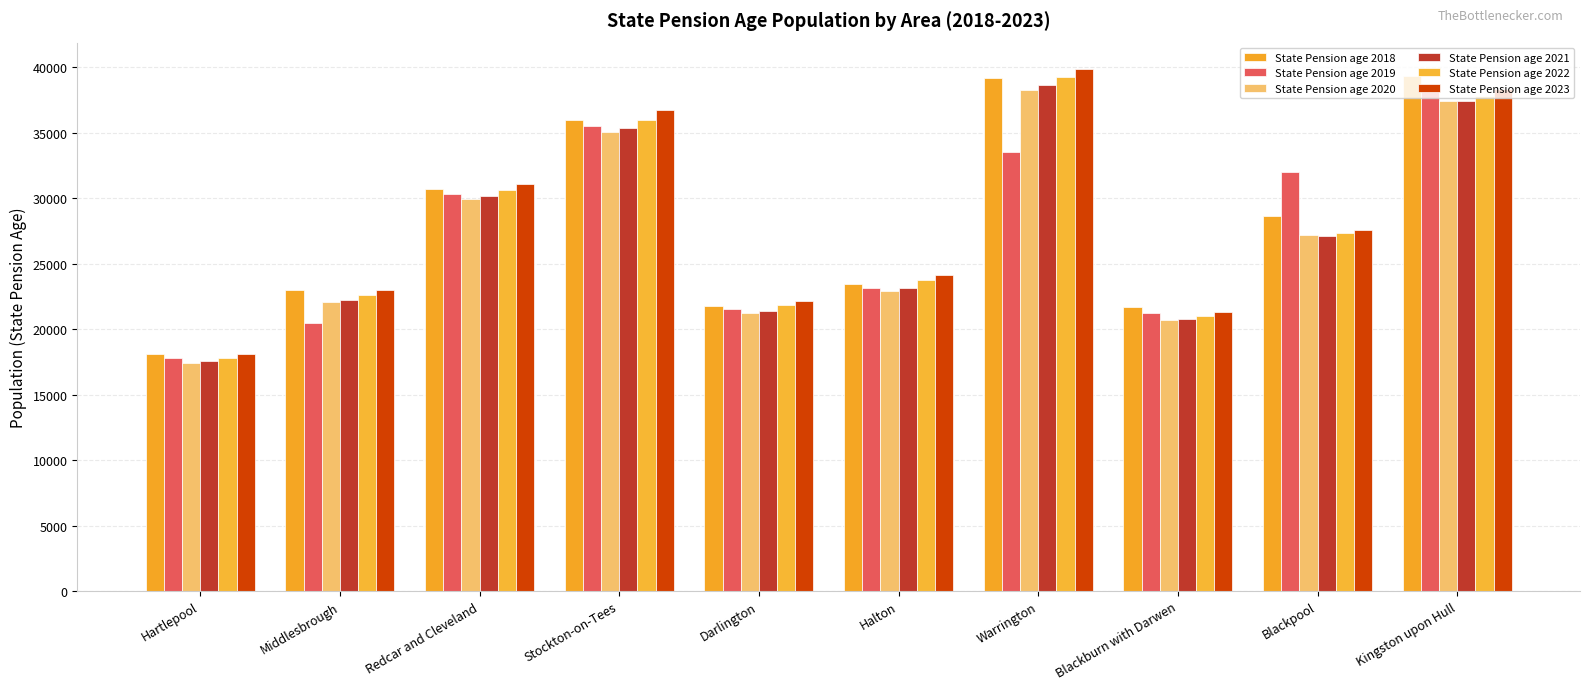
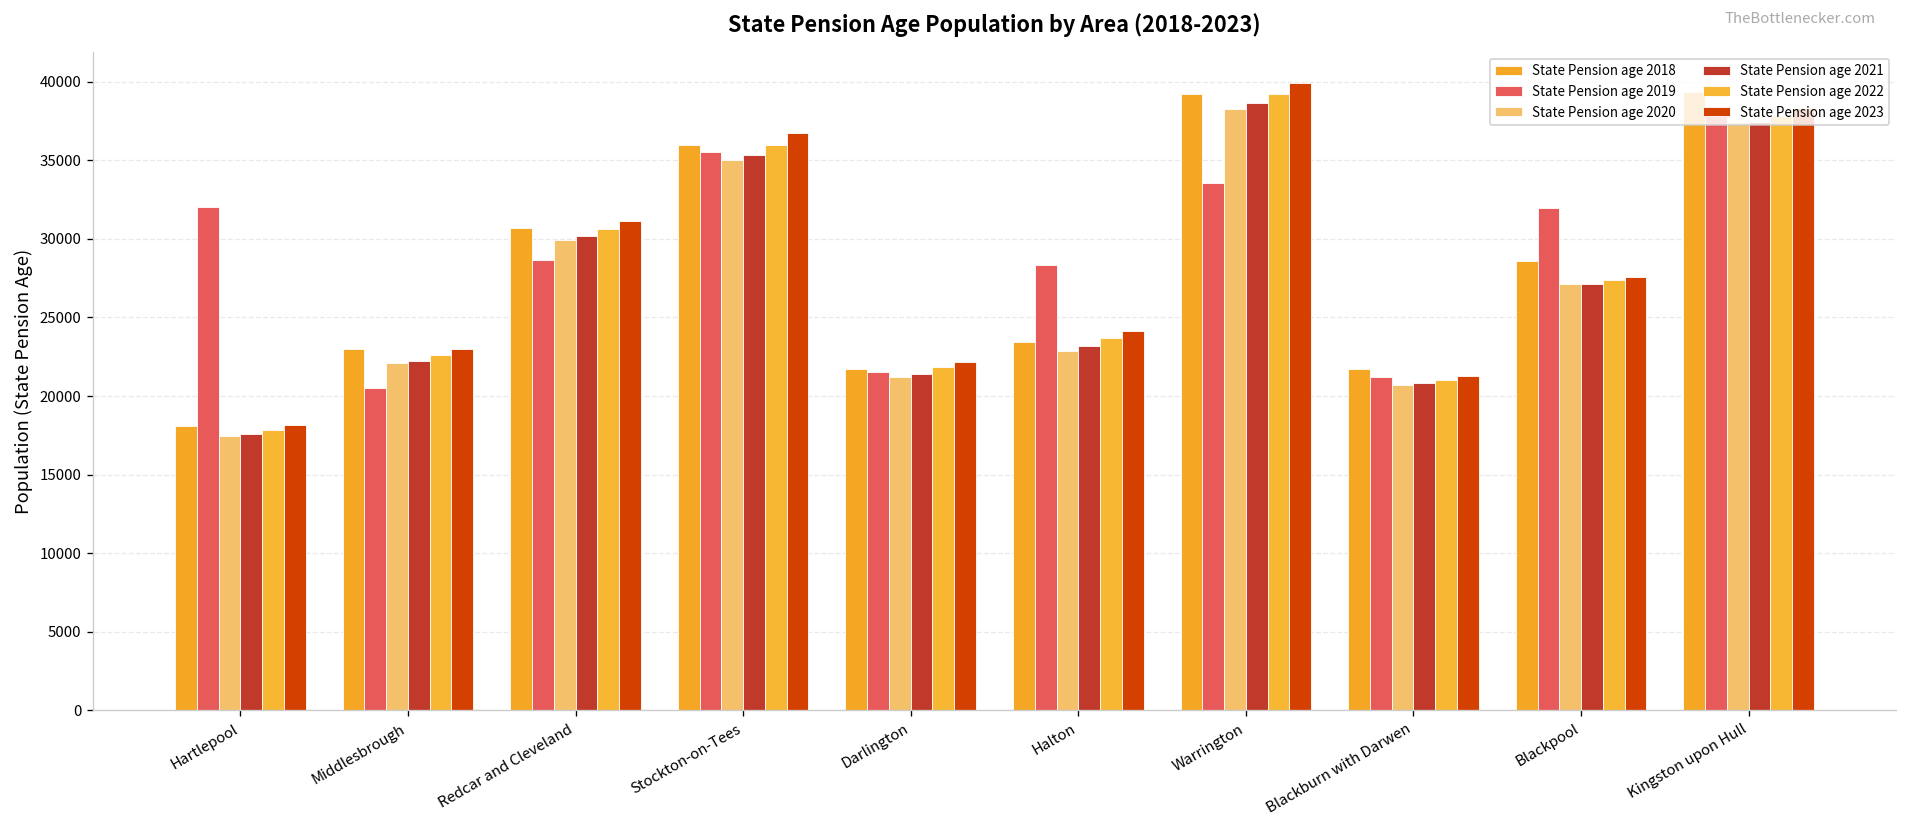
State Pension age 2019, Hartlepool: 17800 -> 32000
State Pension age 2019, Redcar and Cleveland: 30300 -> 28600
State Pension age 2019, Halton: 23200 -> 28300
